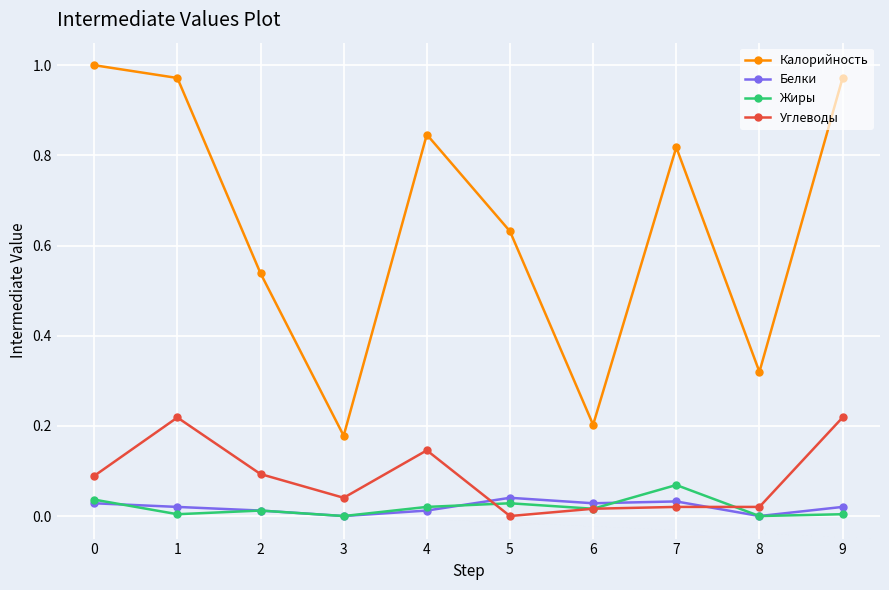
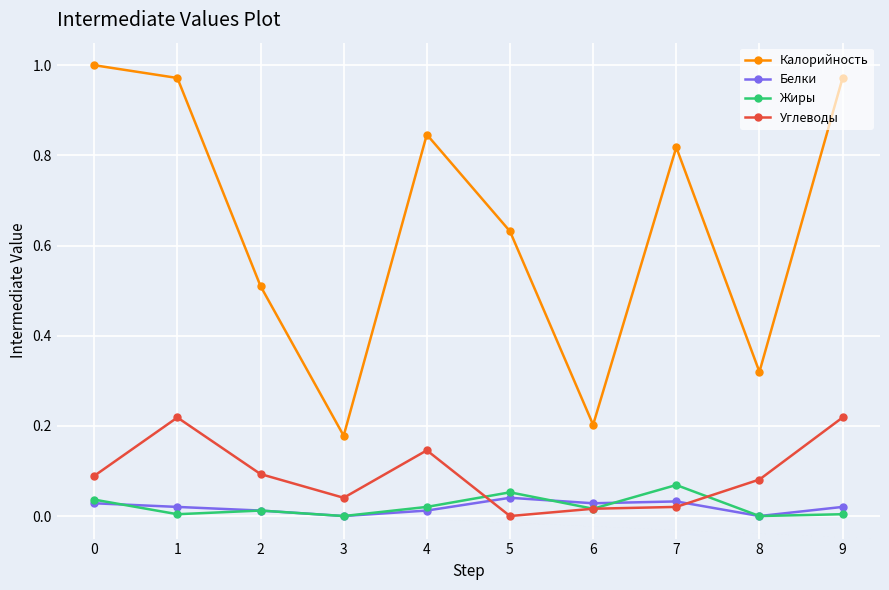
Калорийность, 2: 0.54 -> 0.51
Жиры, 5: 0.03 -> 0.05
Углеводы, 8: 0.02 -> 0.08
